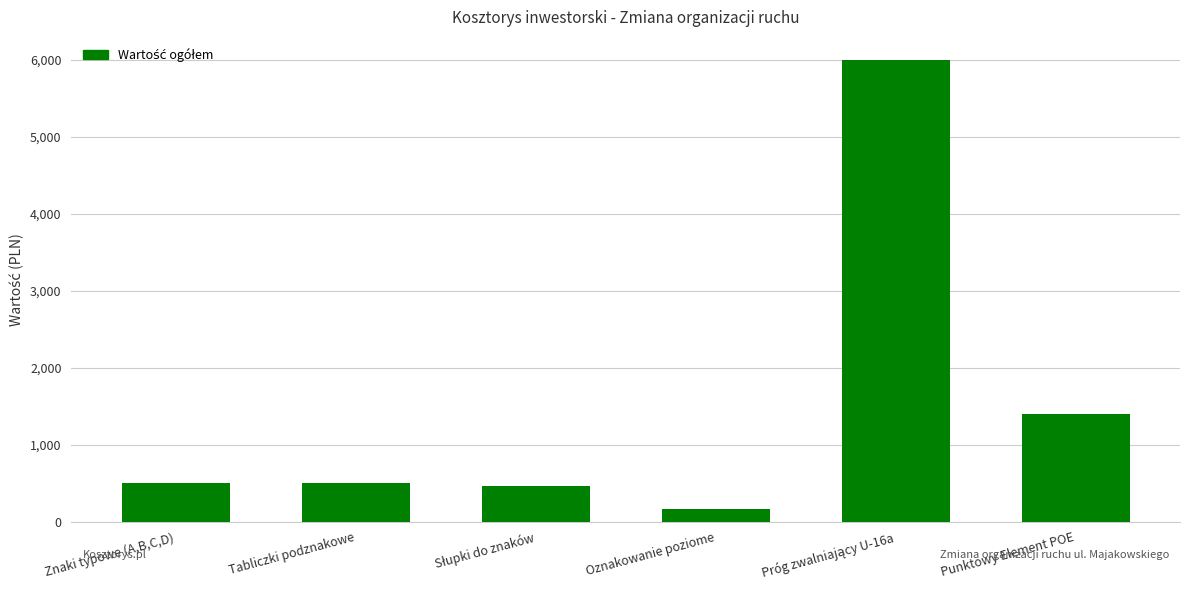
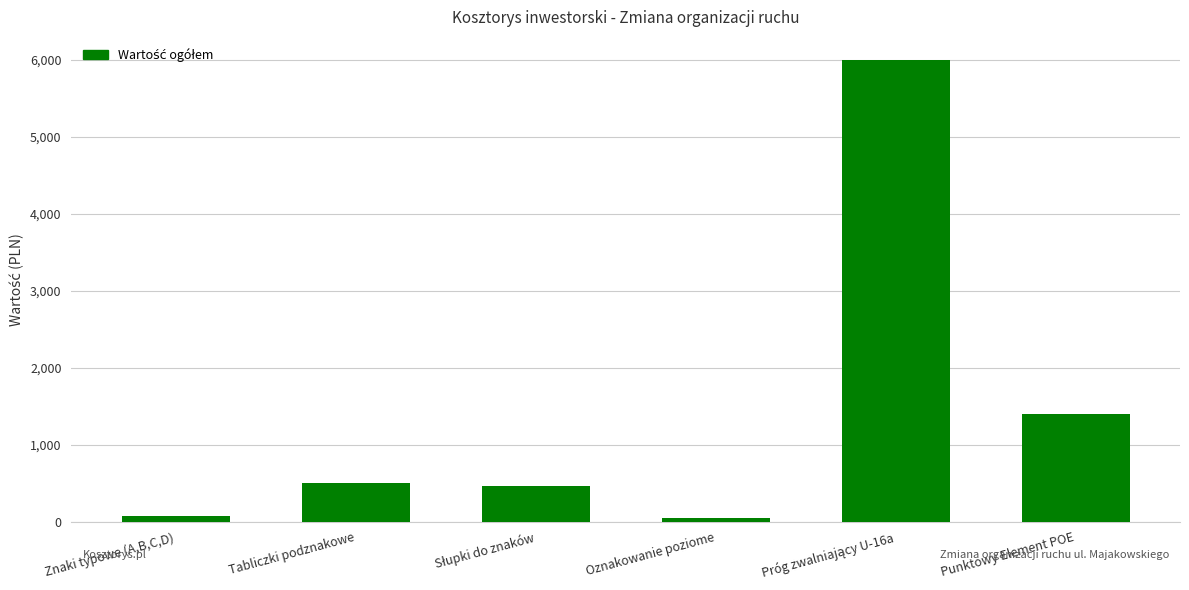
Znaki typowe (A,B,C,D): 500 -> 100
Oznakowanie poziome: 200 -> 100
